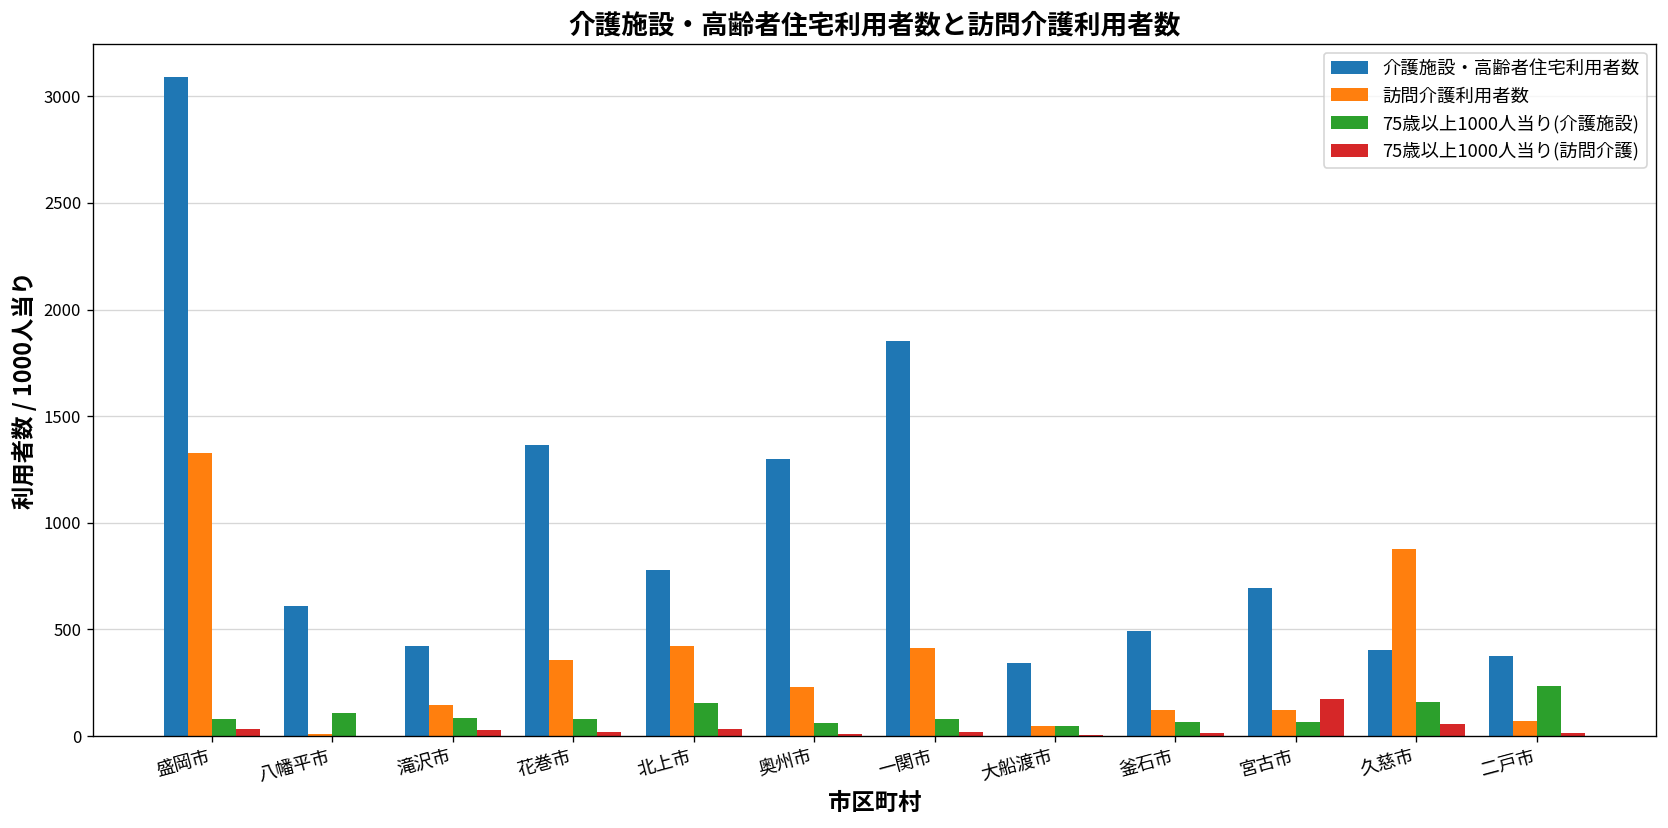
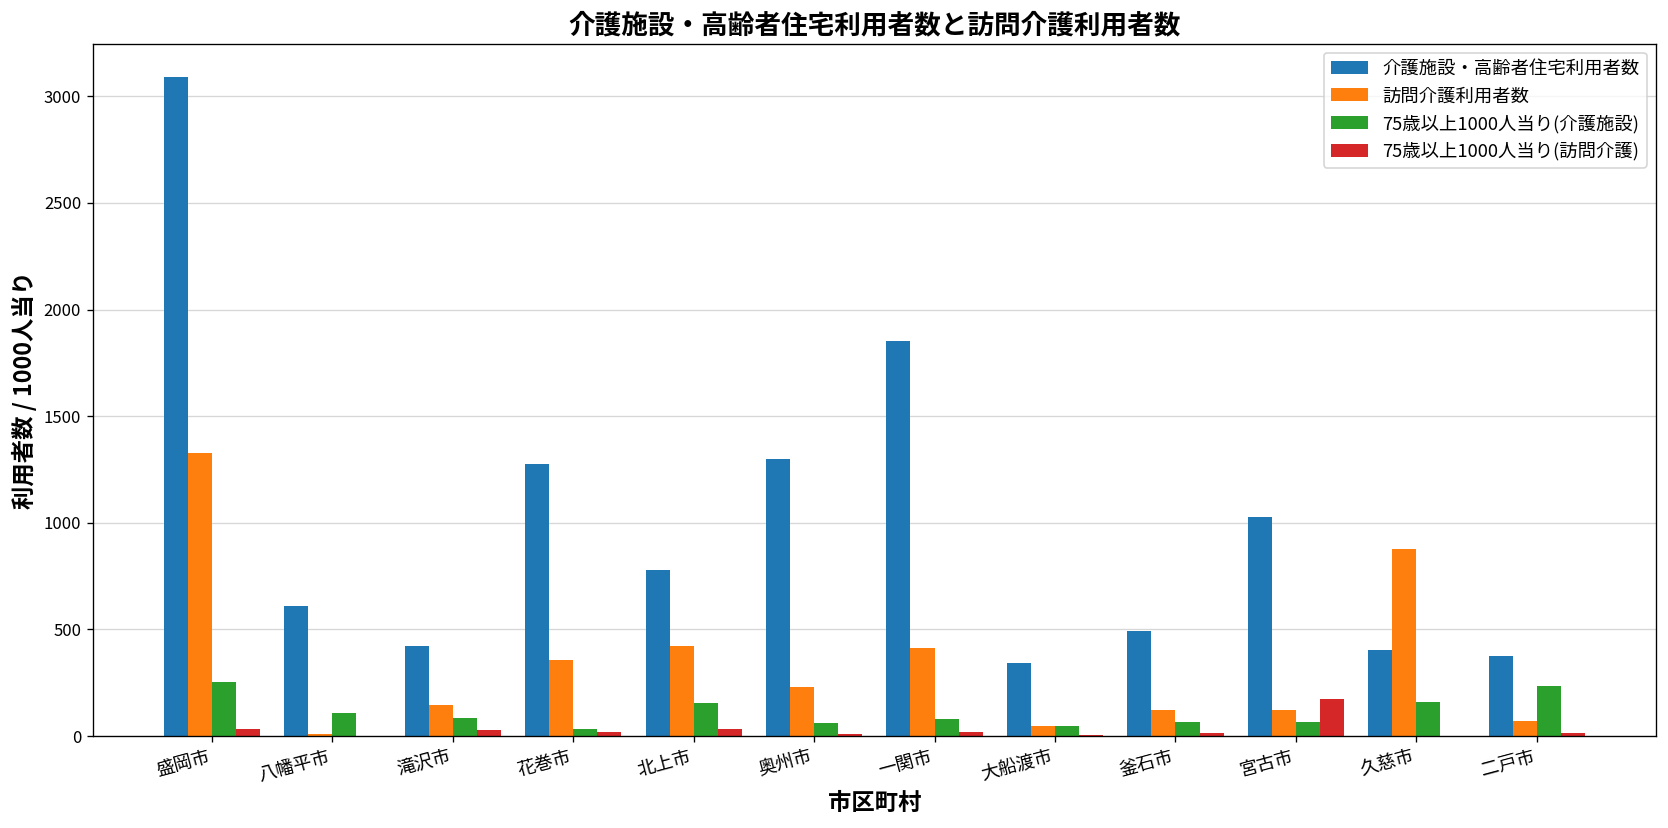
75歳以上1000人当り(介護施設), 盛岡市: 80 -> 250
介護施設・高齢者住宅利用者数, 花巻市: 1370 -> 1280
75歳以上1000人当り(介護施設), 花巻市: 80 -> 30
介護施設・高齢者住宅利用者数, 宮古市: 690 -> 1030
75歳以上1000人当り(訪問介護), 久慈市: 60 -> 0
